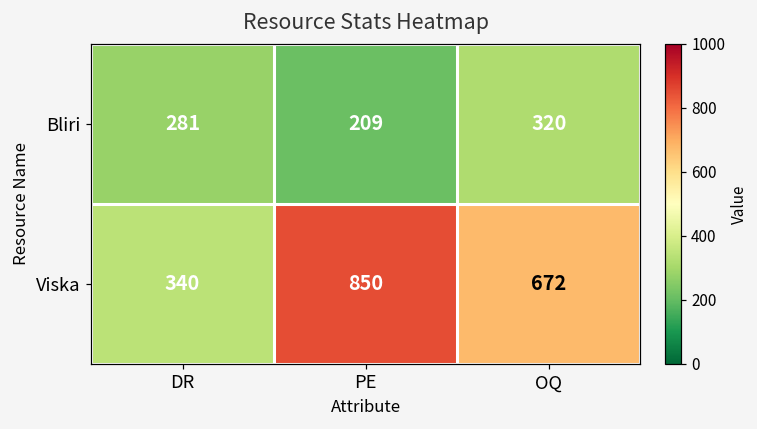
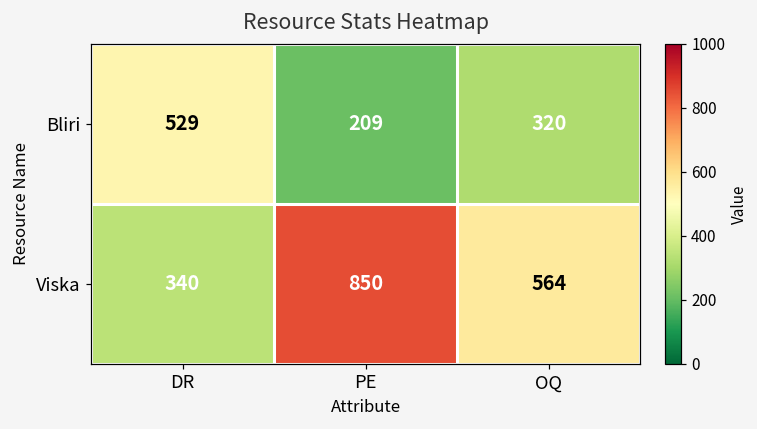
Bliri, DR: 281 -> 529
Viska, OQ: 672 -> 564
